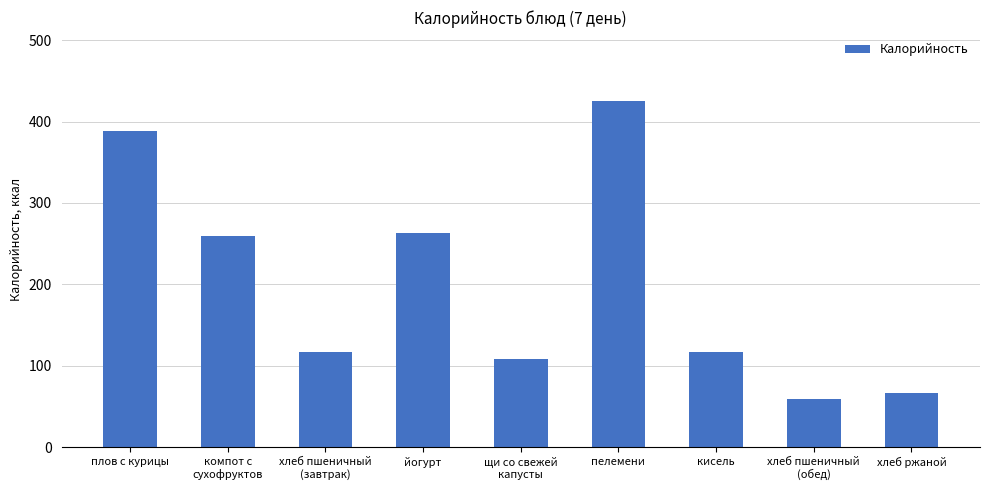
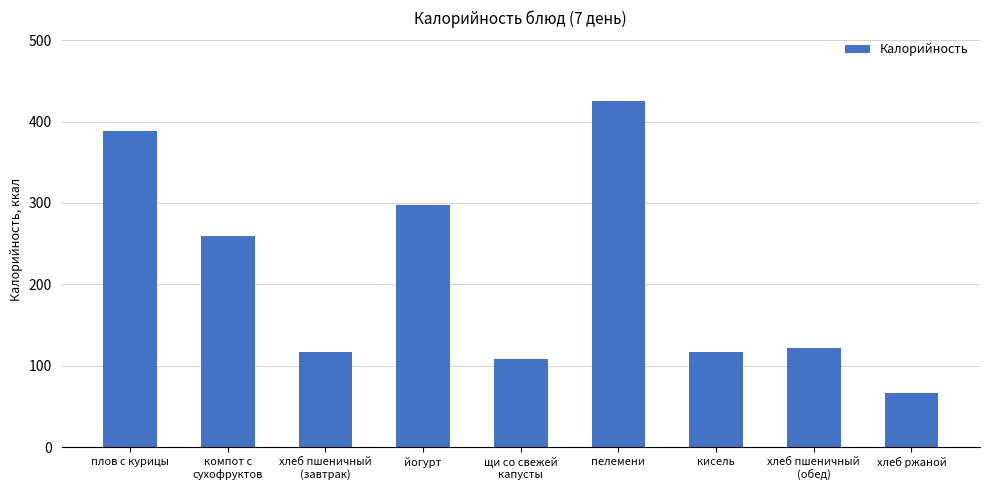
йогурт: 260 -> 300
хлеб пшеничный (обед): 60 -> 120
